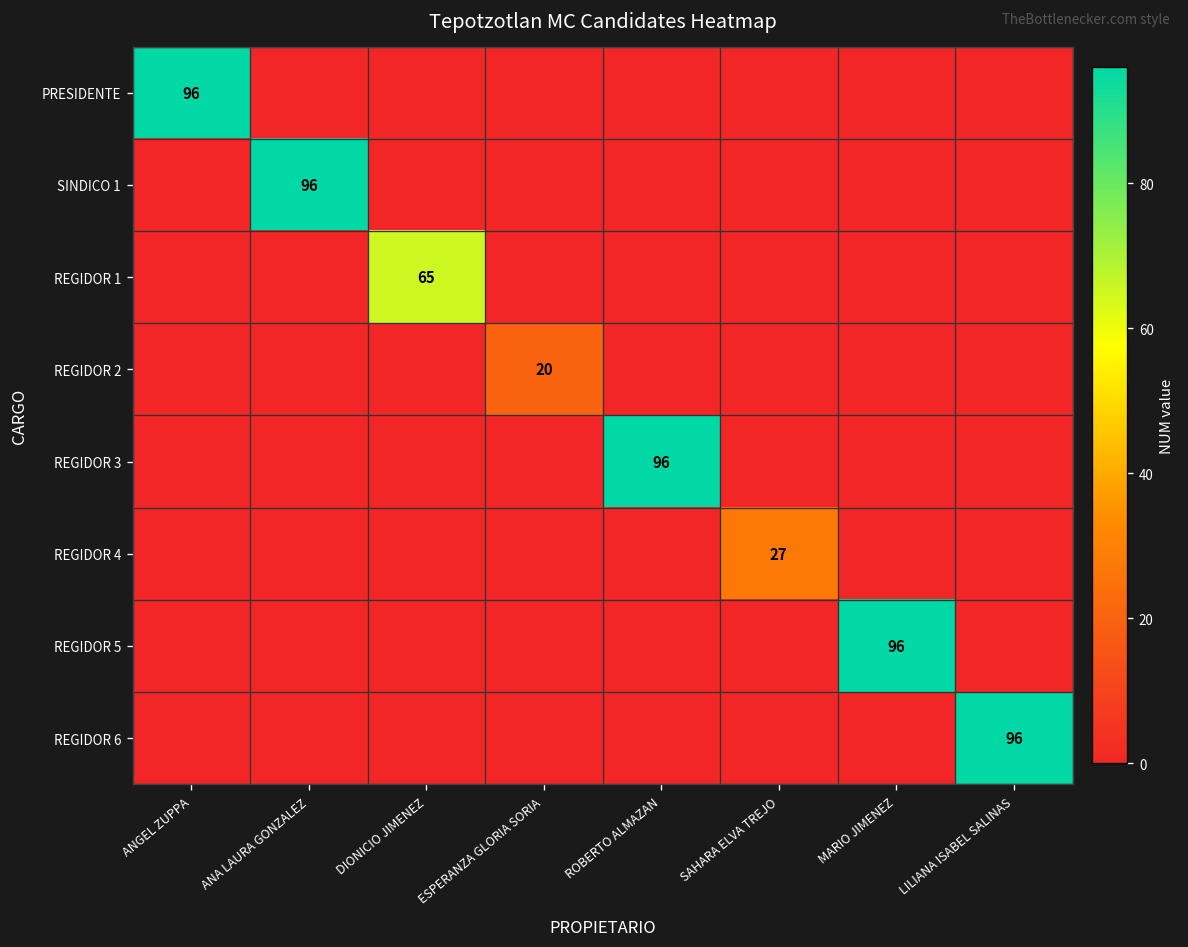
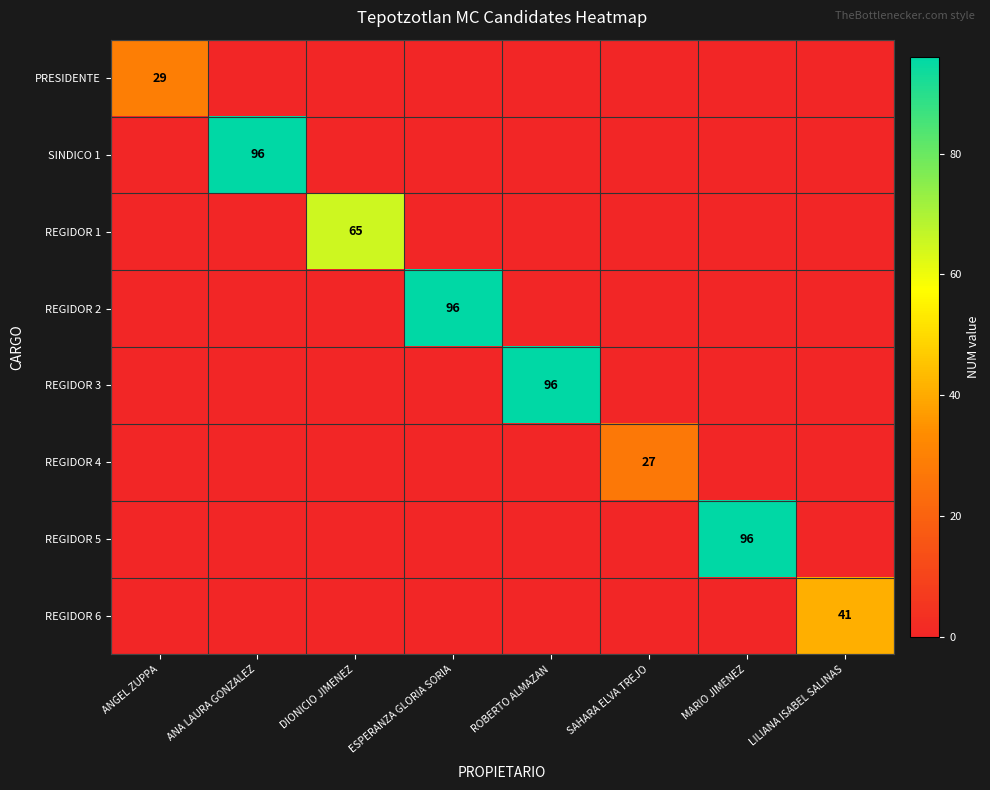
PRESIDENTE, ANGEL ZUPPA: 96 -> 29
REGIDOR 2, ESPERANZA GLORIA SORIA: 20 -> 96
REGIDOR 6, LILIANA ISABEL SALINAS: 96 -> 41
